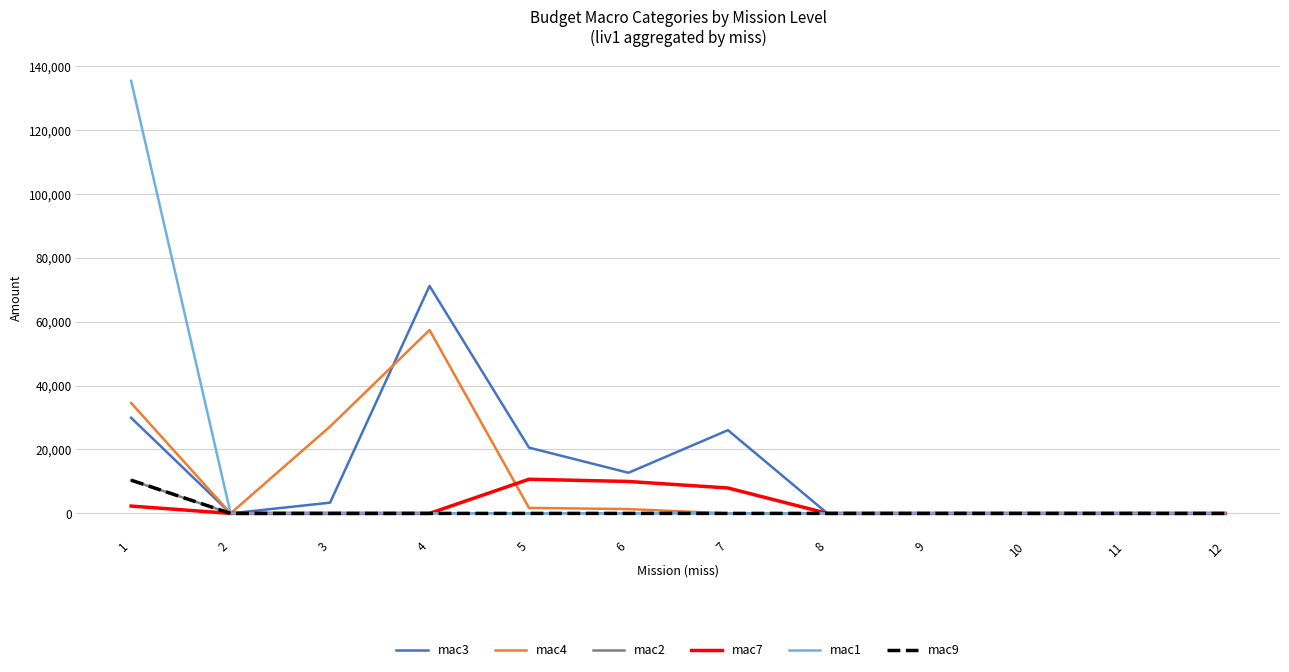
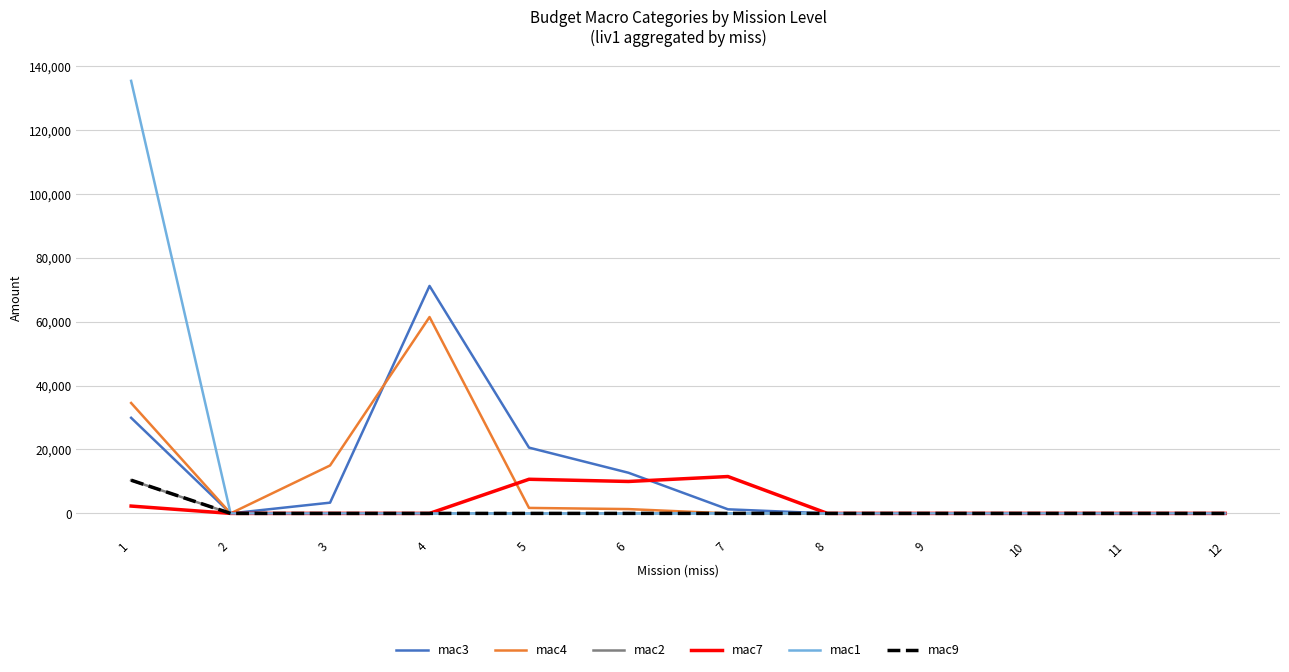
mac4, 3: 27,000 -> 15,000
mac4, 4: 57,000 -> 61,000
mac3, 7: 26,000 -> 1,000
mac7, 7: 8,000 -> 12,000
